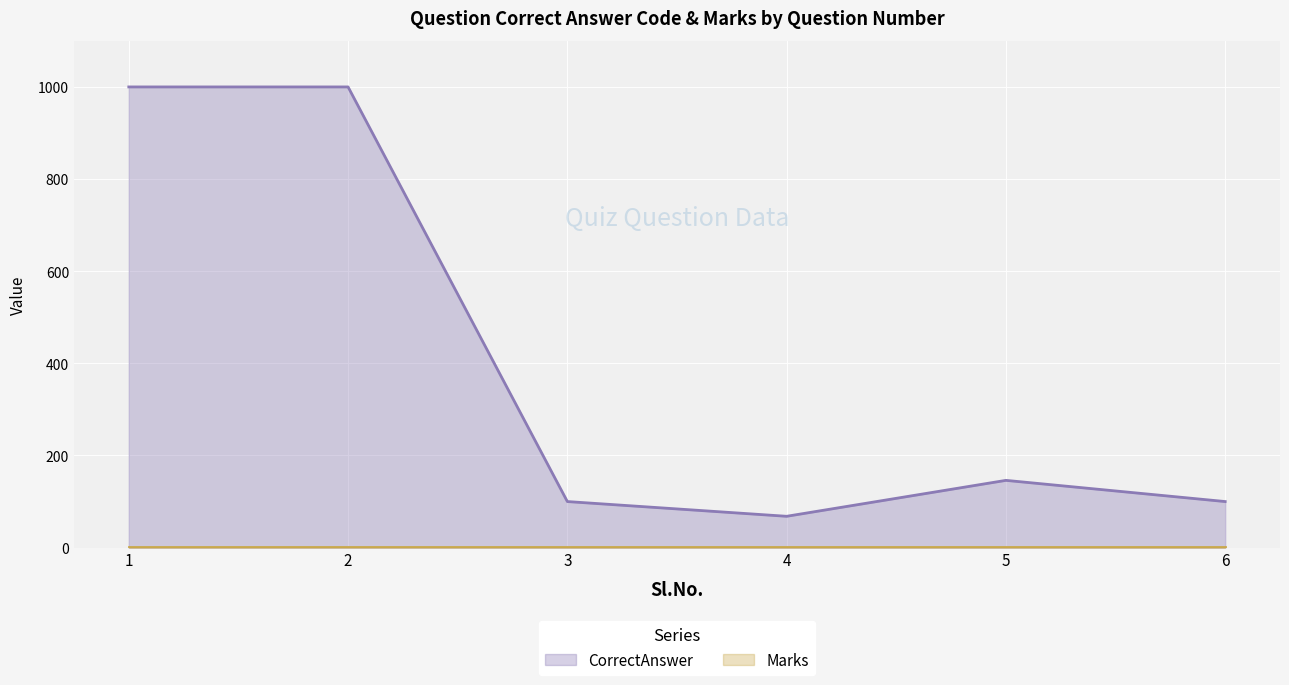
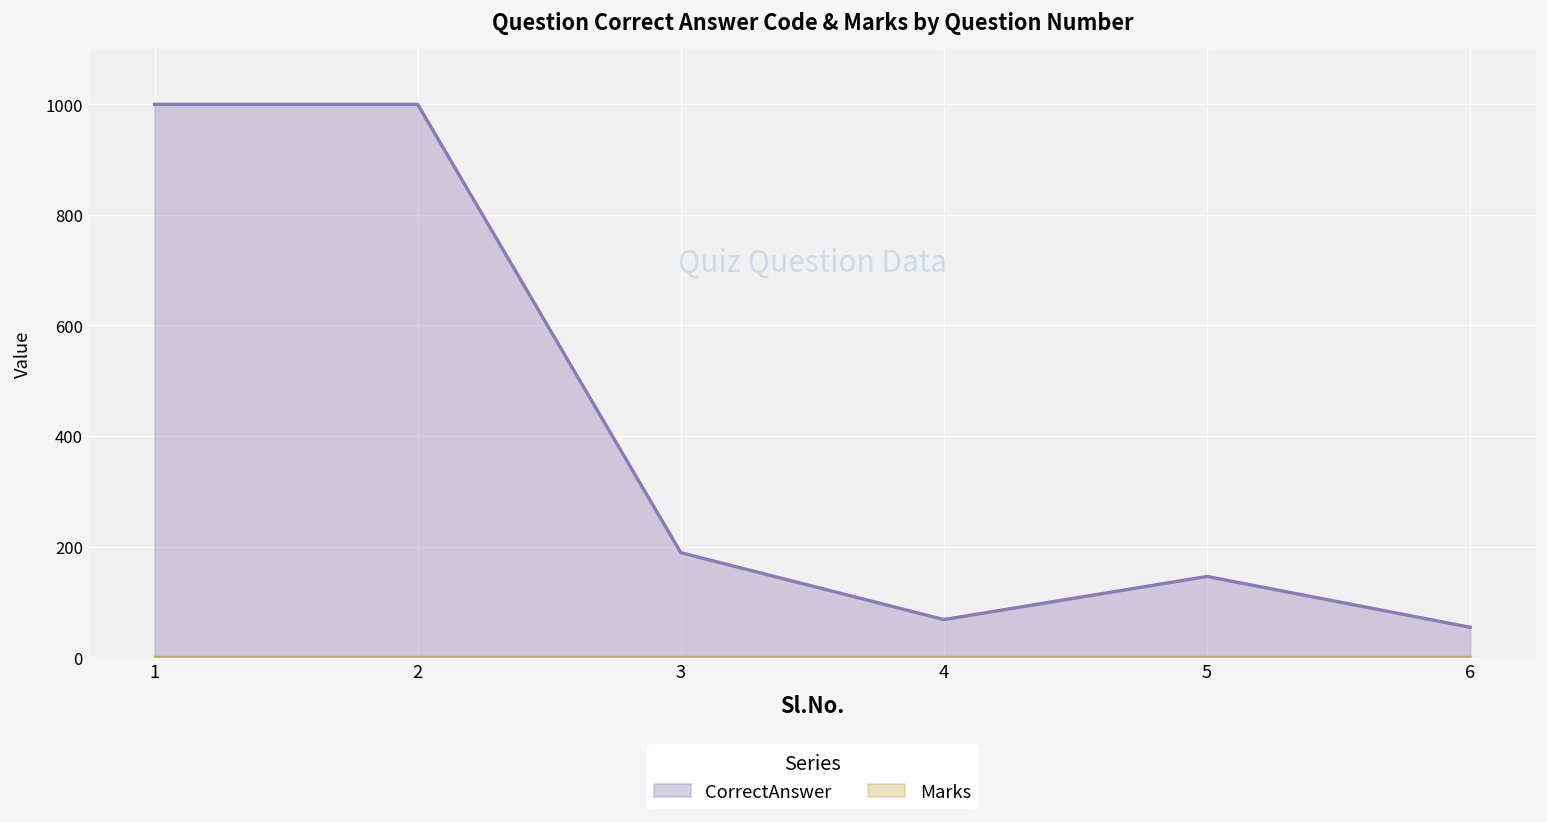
CorrectAnswer, 3: 100 -> 190
CorrectAnswer, 6: 100 -> 50
